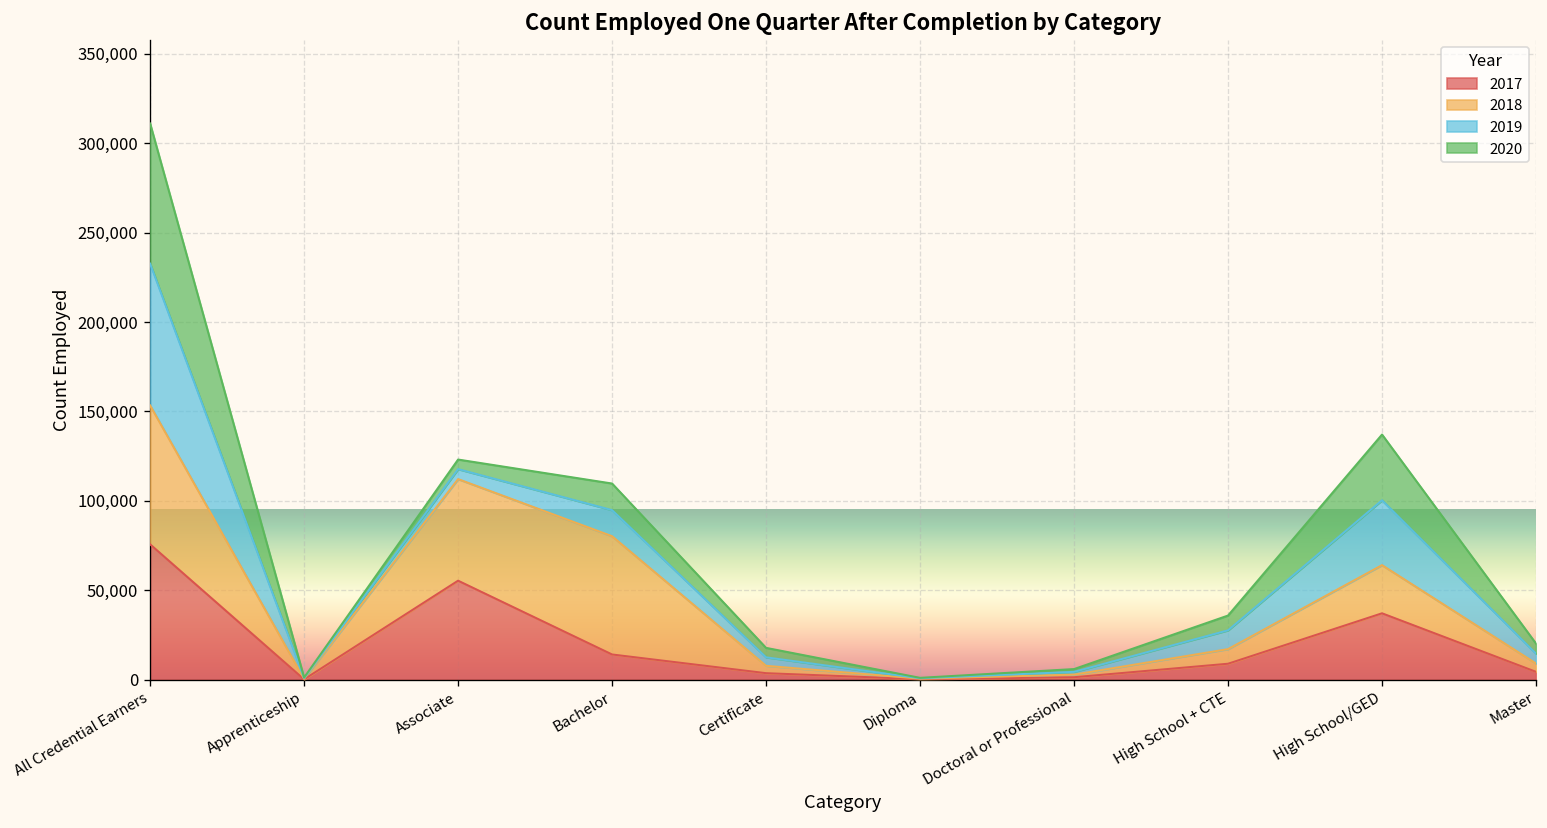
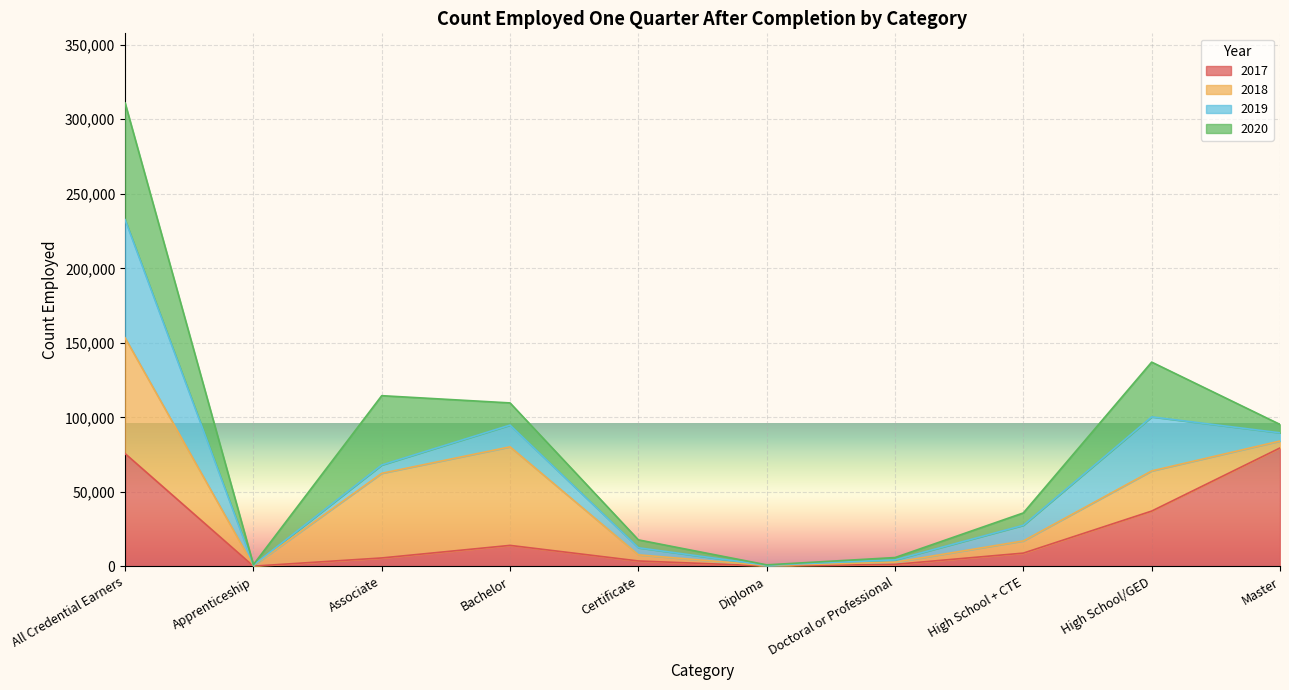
2017, Associate: 55,000 -> 6,000
2020, Associate: 5,000 -> 47,000
2017, Master: 4,000 -> 79,000
